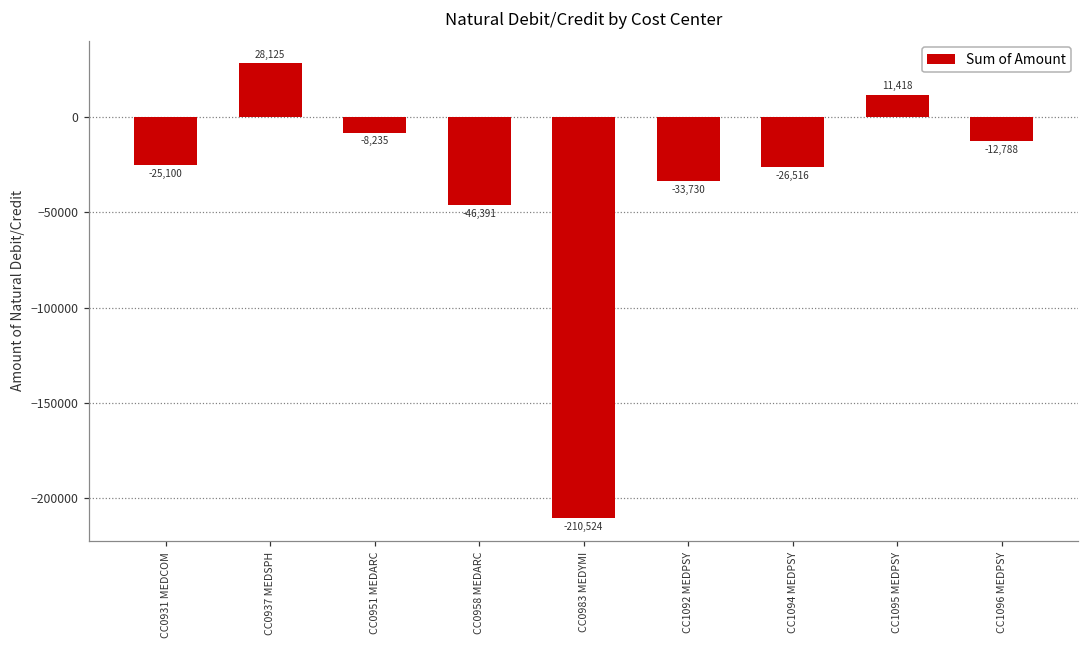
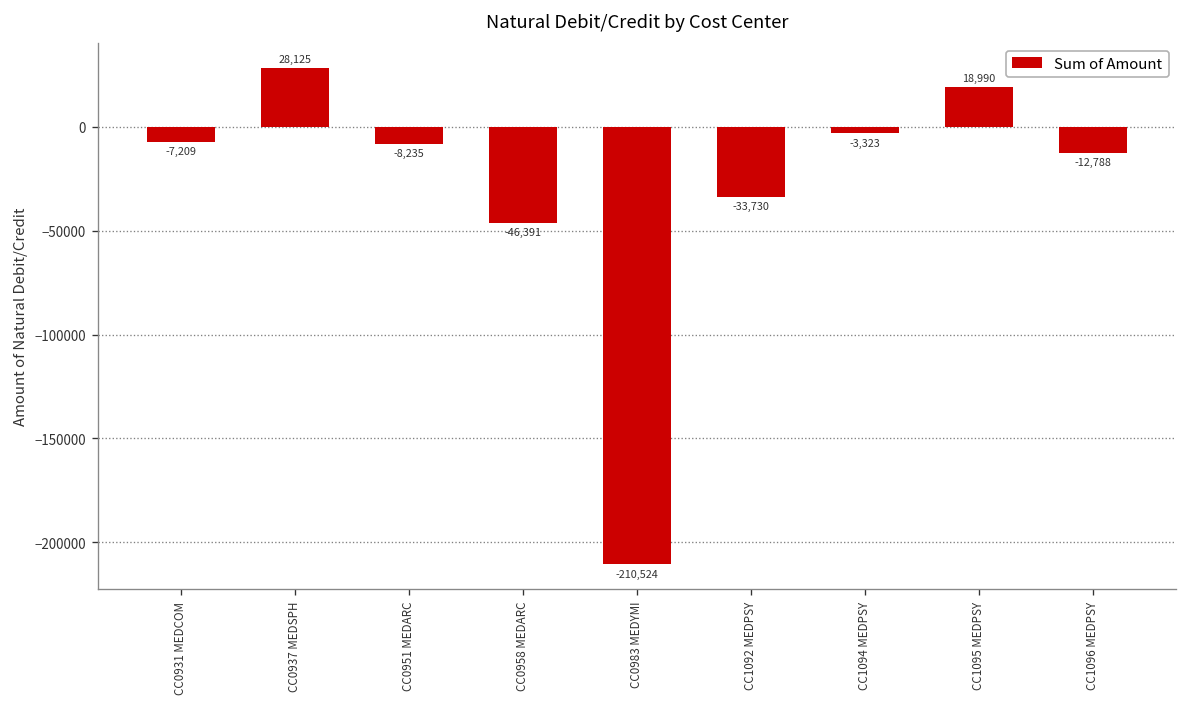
CC0931 MEDCOM: -25,100 -> -7,209
CC1094 MEDPSY: -26,516 -> -3,323
CC1095 MEDPSY: 11,418 -> 18,990
